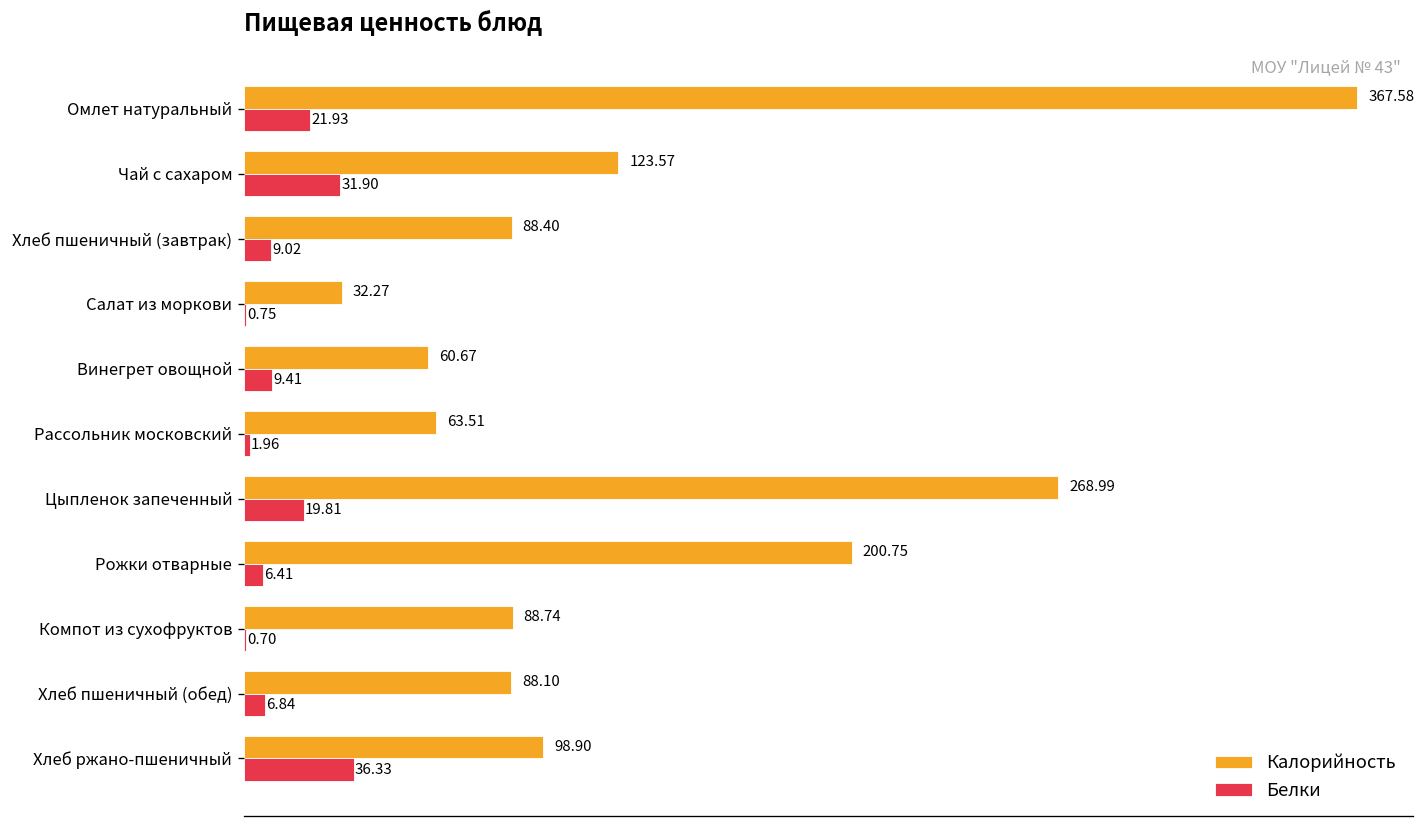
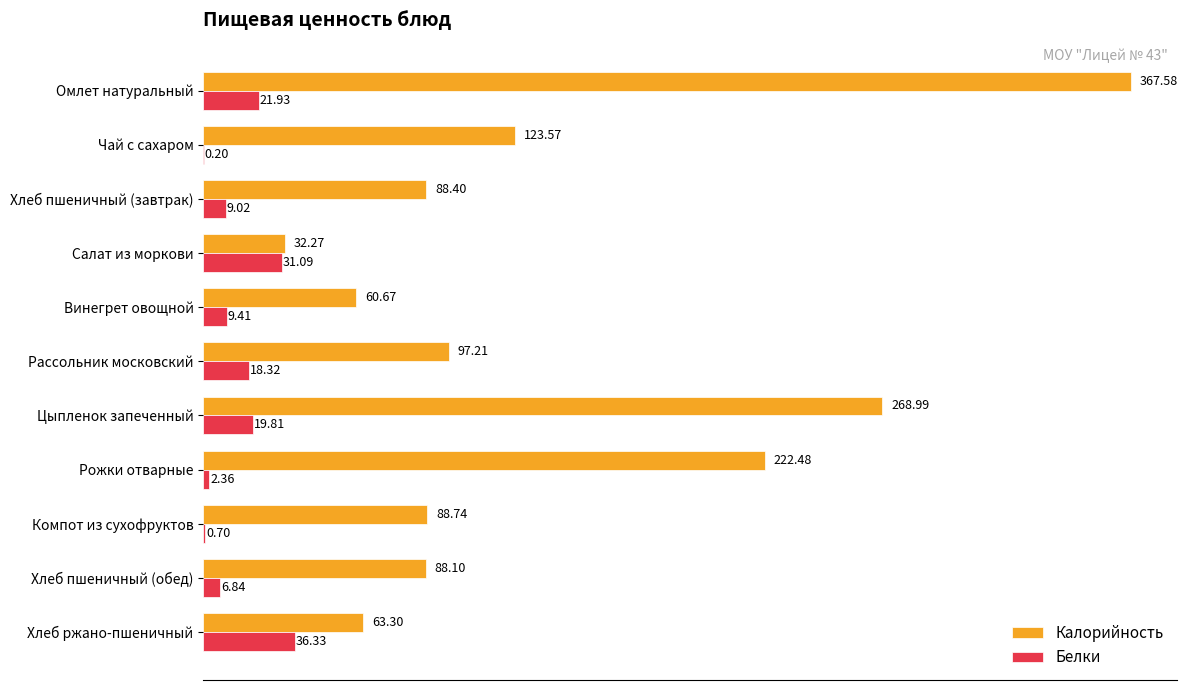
Белки, Чай с сахаром: 31.90 -> 0.20
Белки, Салат из моркови: 0.75 -> 31.09
Калорийность, Рассольник московский: 63.51 -> 97.21
Белки, Рассольник московский: 1.96 -> 18.32
Калорийность, Рожки отварные: 200.75 -> 222.48
Белки, Рожки отварные: 6.41 -> 2.36
Калорийность, Хлеб ржано-пшеничный: 98.90 -> 63.30
